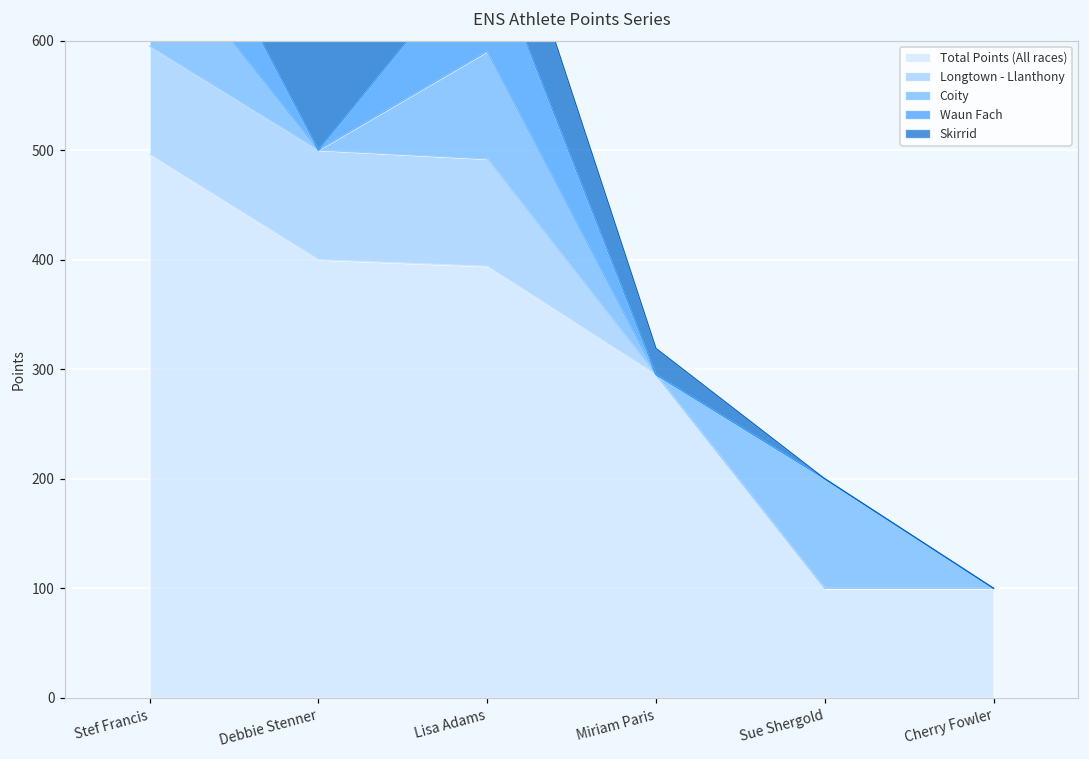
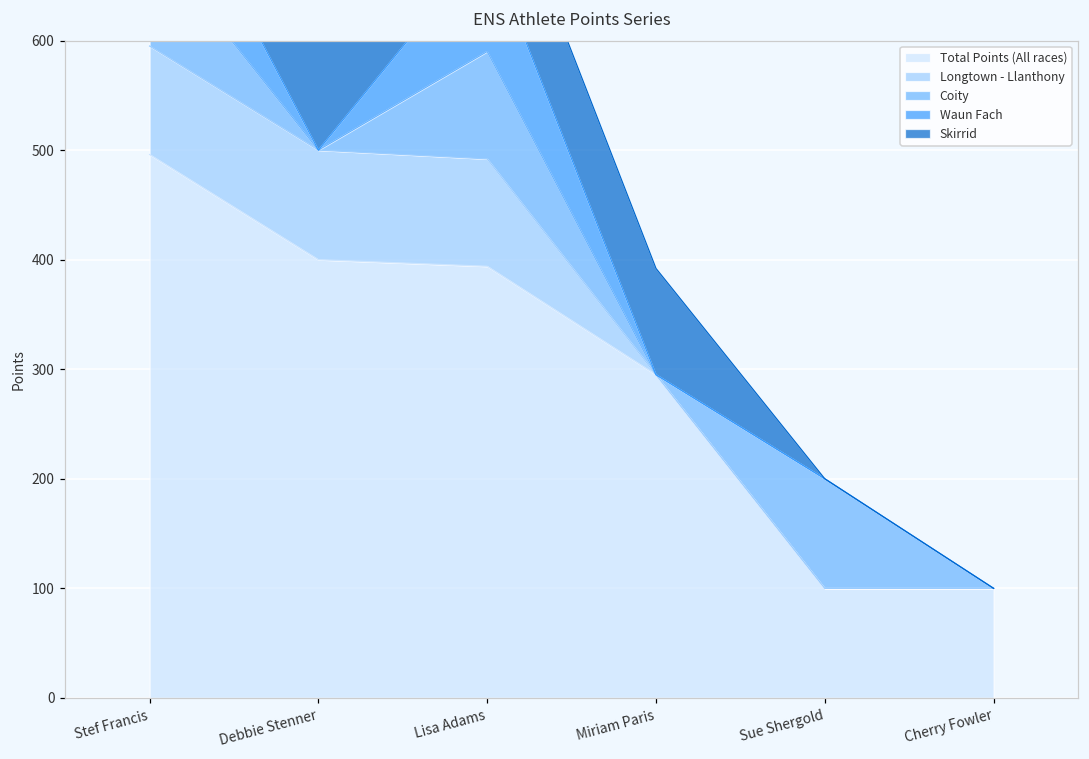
Skirrid, Miriam Paris: 20 -> 100
